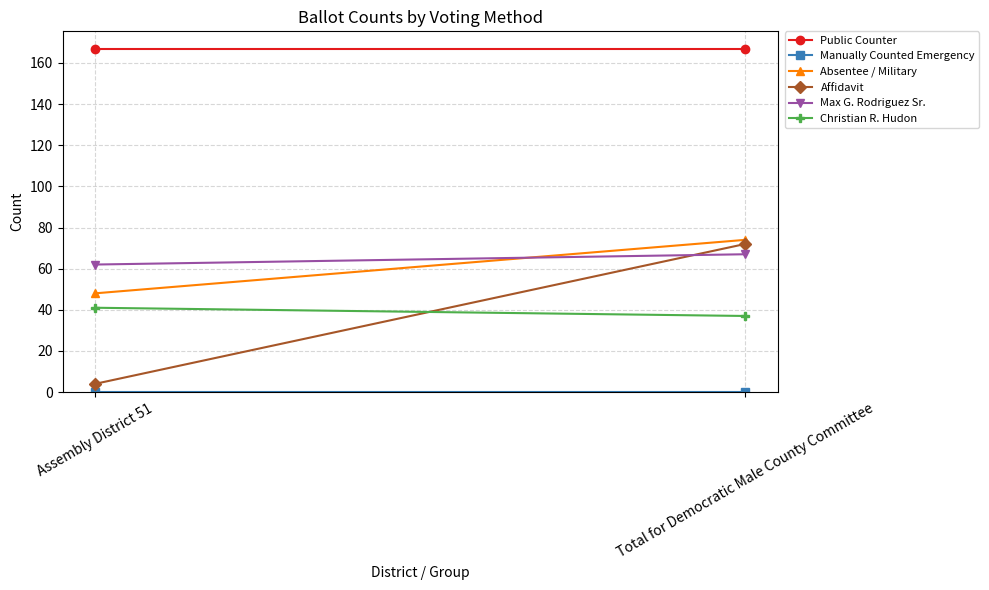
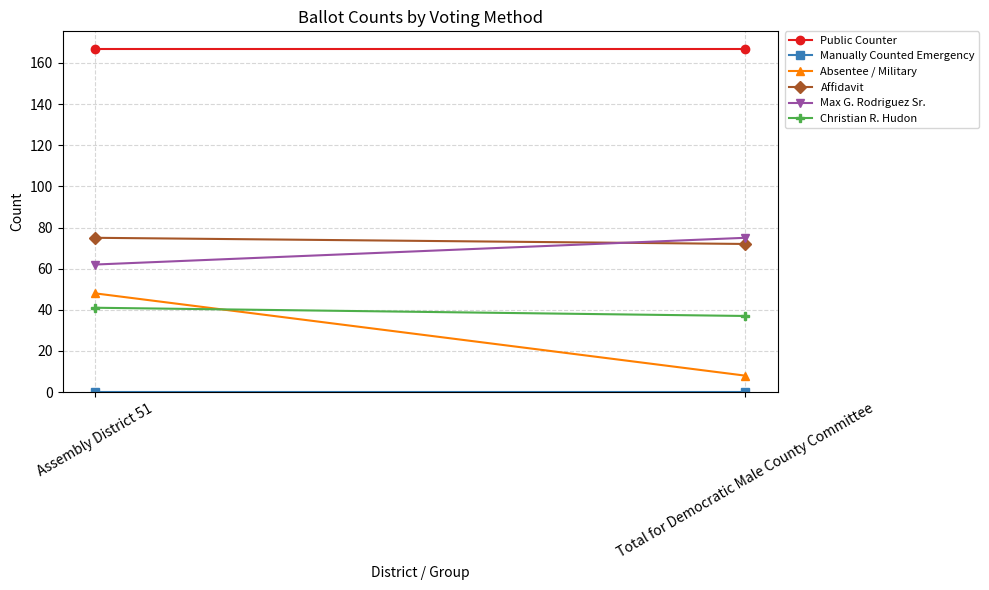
Affidavit, Assembly District 51: 4 -> 75
Absentee / Military, Total for Democratic Male County Committee: 74 -> 8
Max G. Rodriguez Sr., Total for Democratic Male County Committee: 67 -> 75
